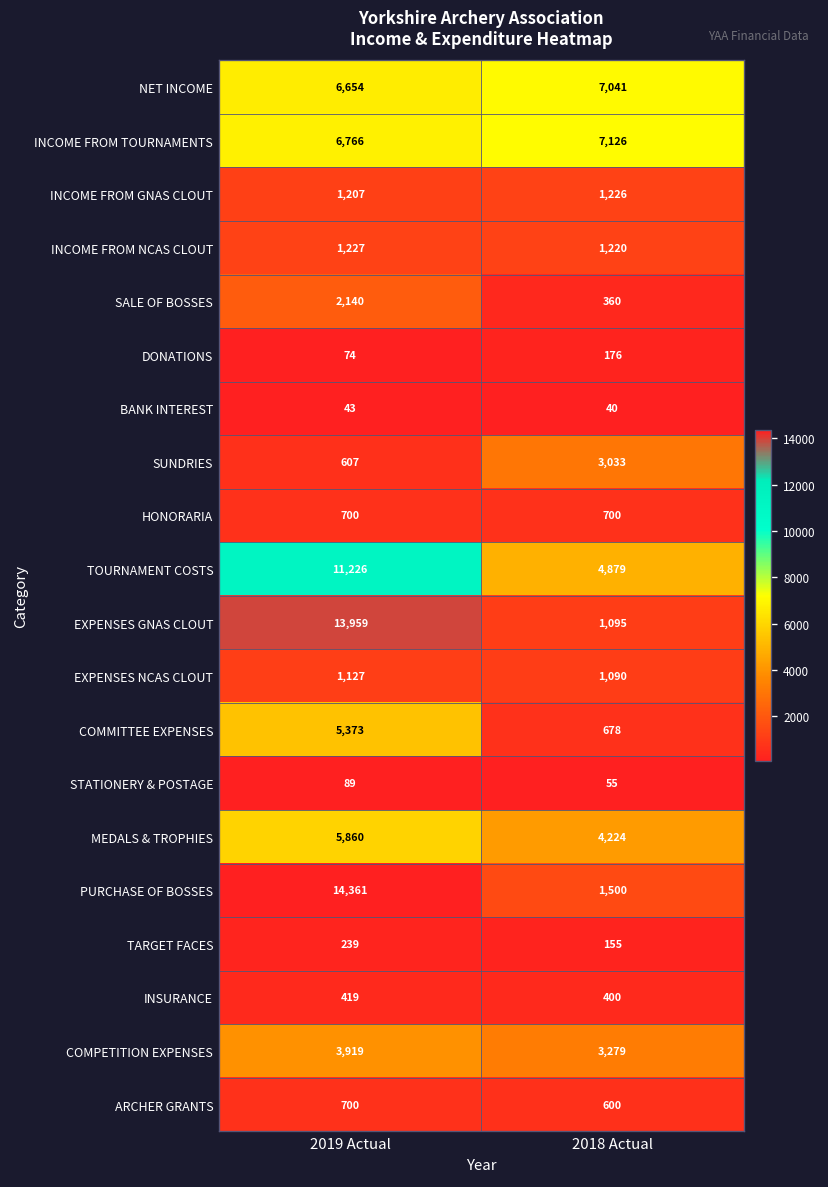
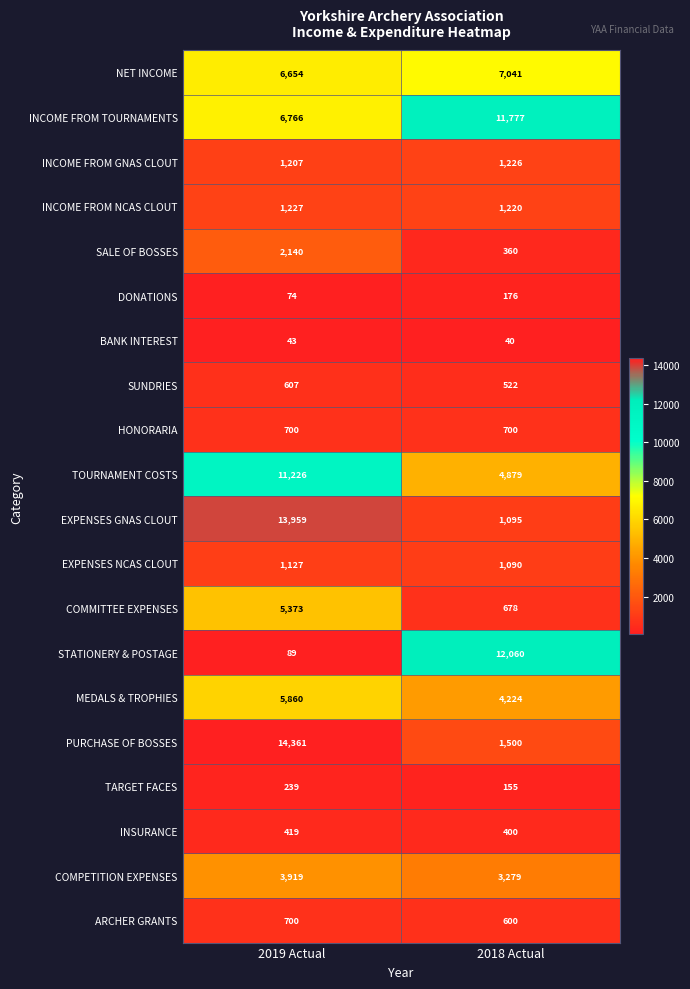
INCOME FROM TOURNAMENTS, 2018 Actual: 7,126 -> 11,777
SUNDRIES, 2018 Actual: 3,033 -> 522
STATIONERY & POSTAGE, 2018 Actual: 55 -> 12,060
